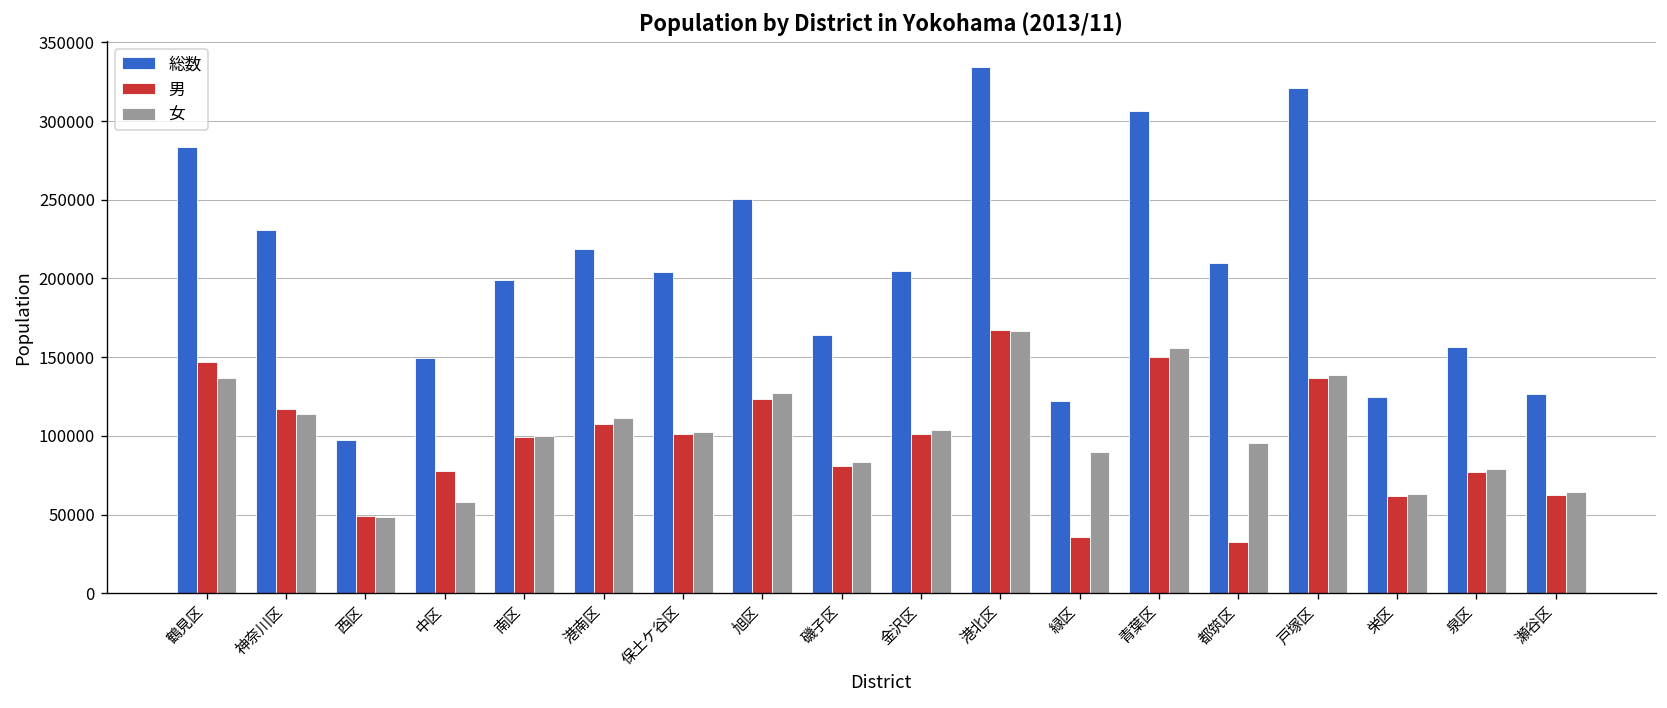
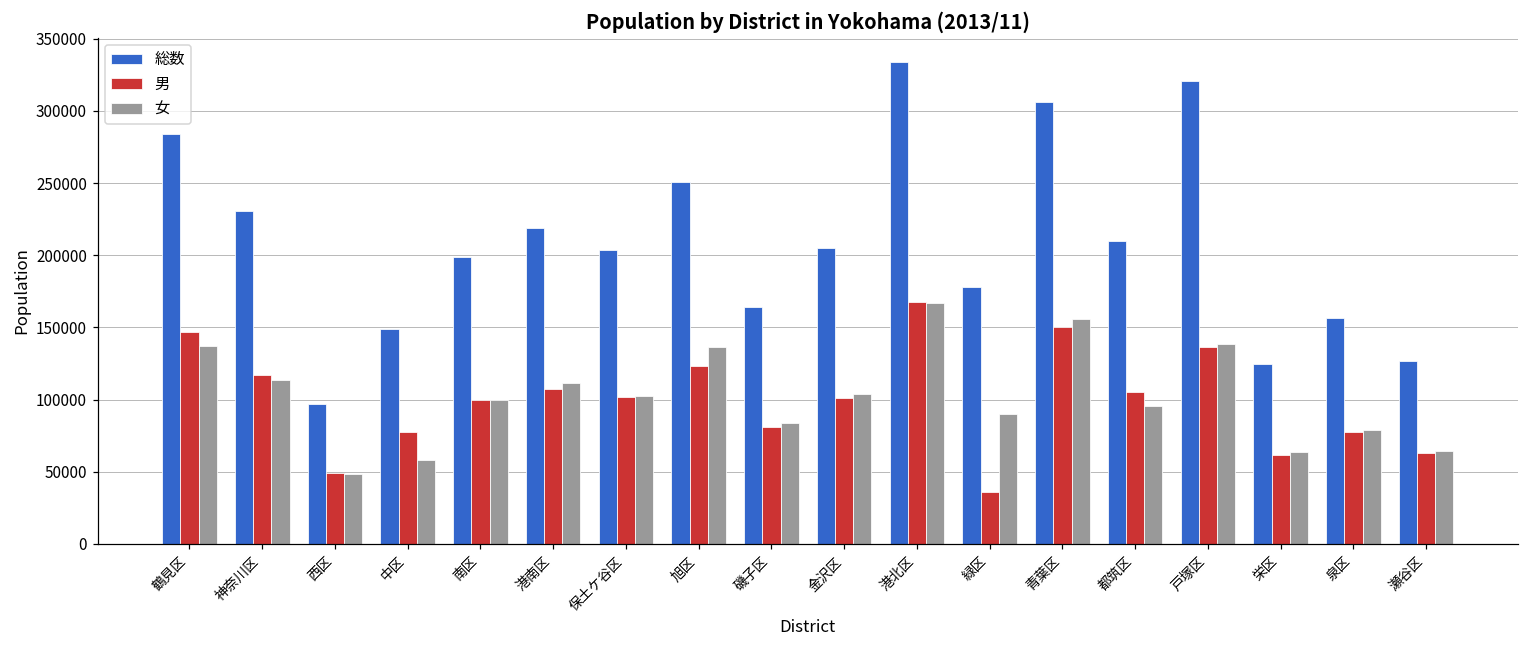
女, 旭区: 128000 -> 137000
総数, 緑区: 122000 -> 178000
男, 都筑区: 32000 -> 105000
